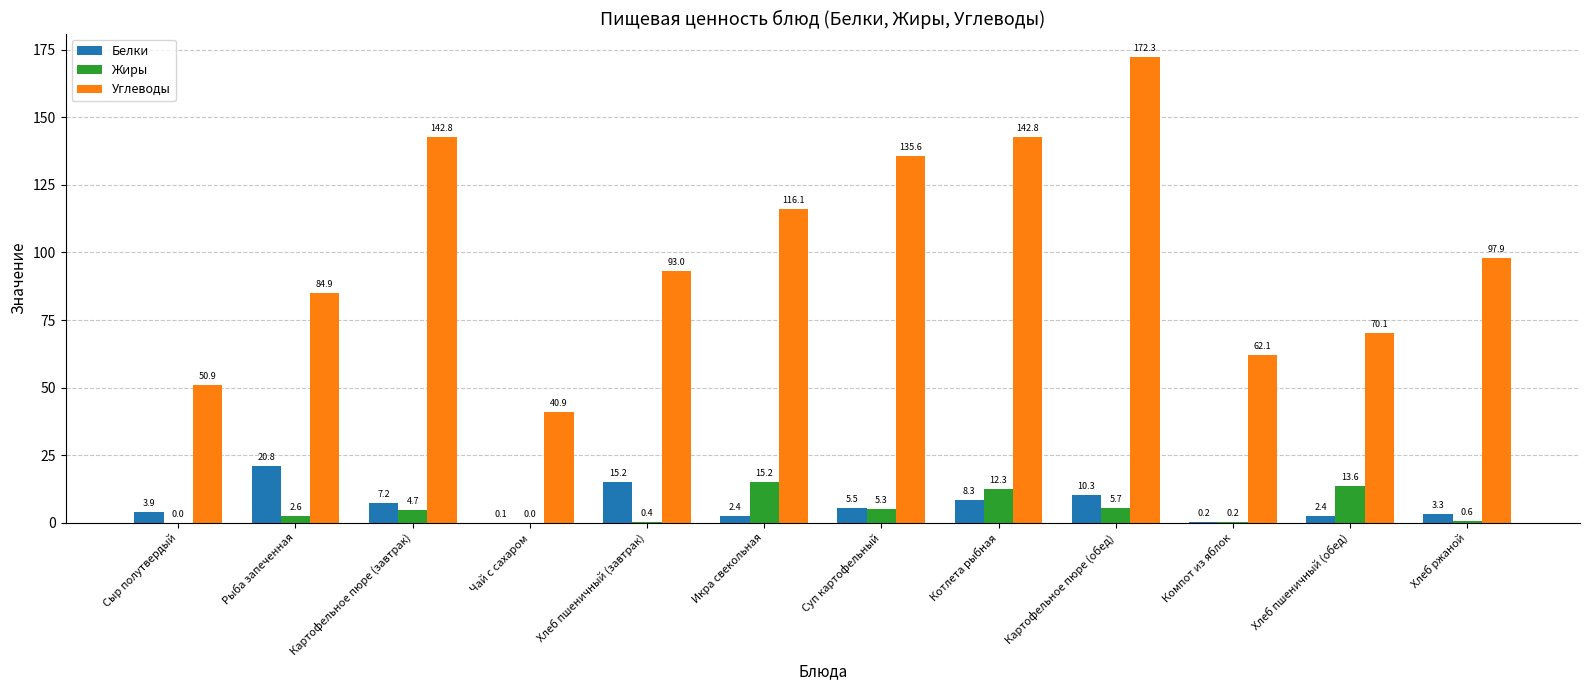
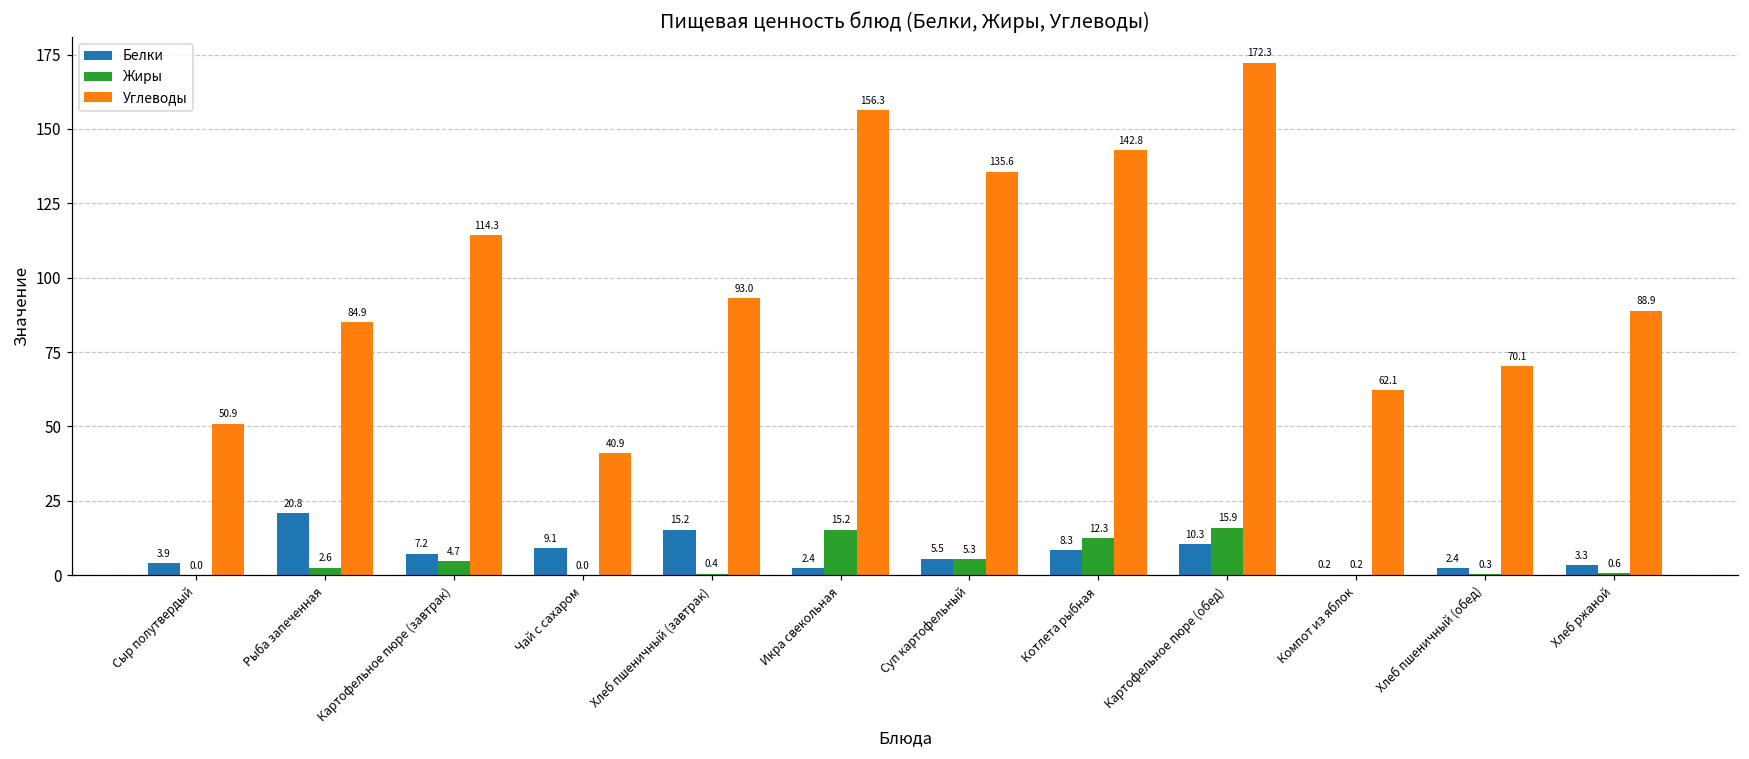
Углеводы, Картофельное пюре (завтрак): 142.8 -> 114.3
Белки, Чай с сахаром: 0.1 -> 9.1
Углеводы, Икра свекольная: 116.1 -> 156.3
Жиры, Картофельное пюре (обед): 5.7 -> 15.9
Жиры, Хлеб пшеничный (обед): 13.6 -> 0.3
Углеводы, Хлеб ржаной: 97.9 -> 88.9
